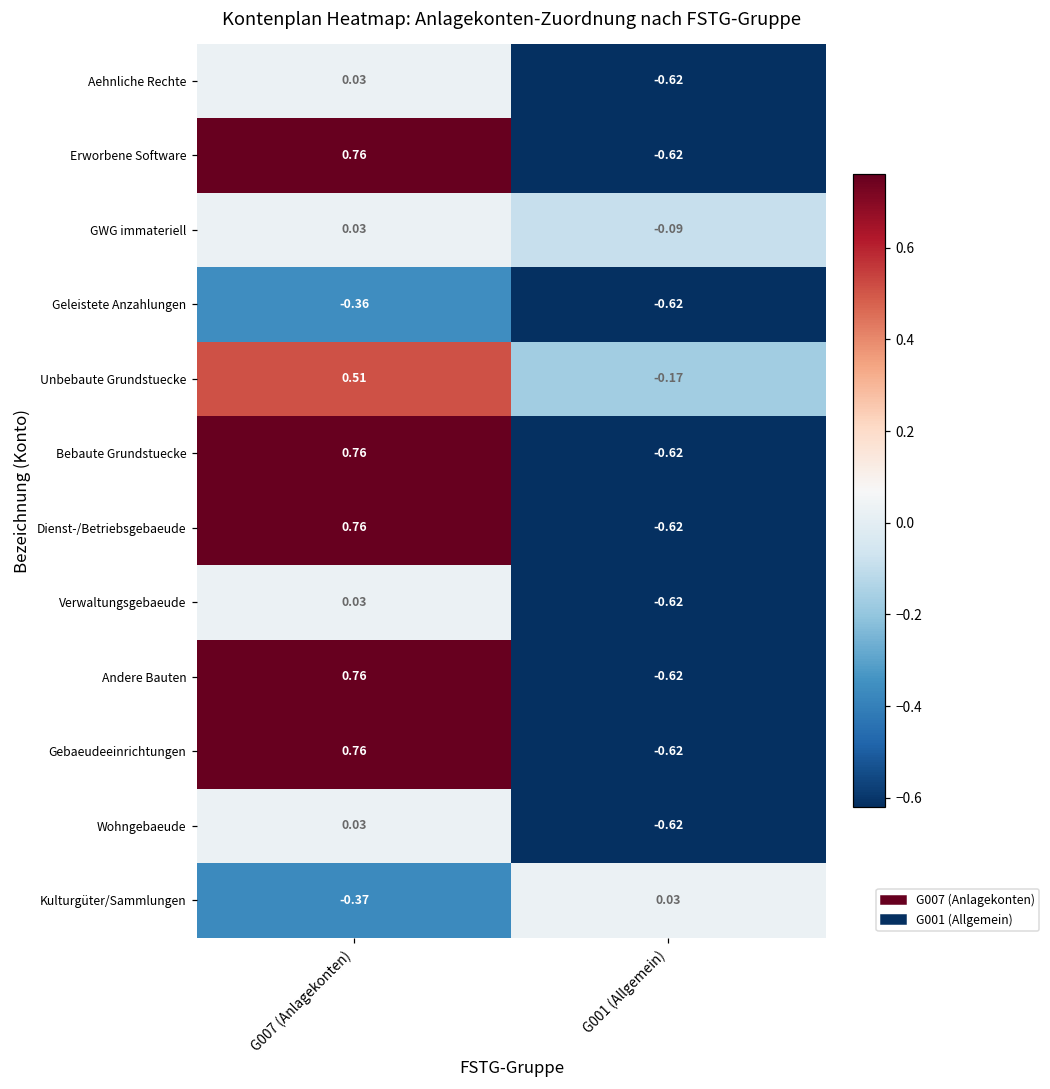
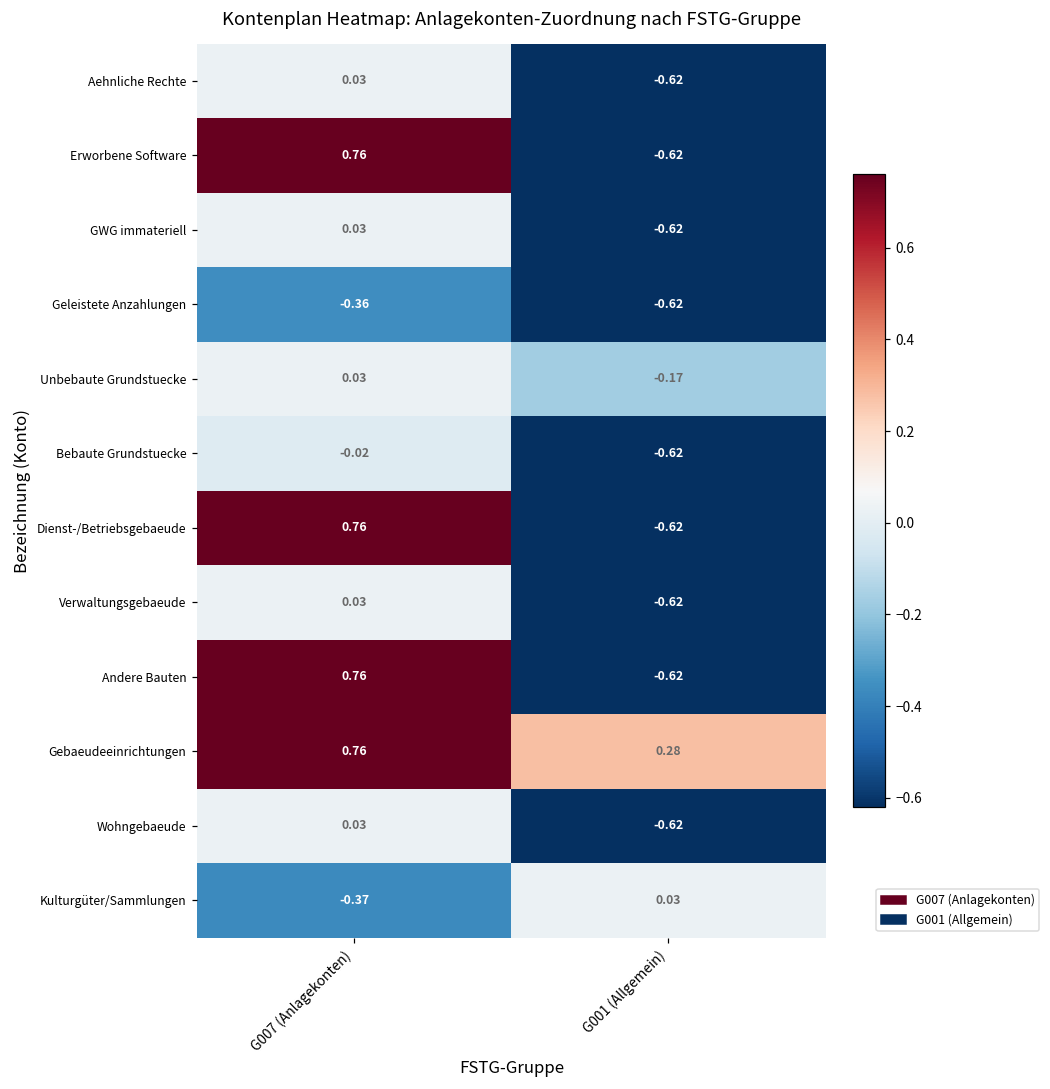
GWG immateriell, G001 (Allgemein): -0.09 -> -0.62
Unbebaute Grundstuecke, G007 (Anlagekonten): 0.51 -> 0.03
Bebaute Grundstuecke, G007 (Anlagekonten): 0.76 -> -0.02
Gebaeudeeinrichtungen, G001 (Allgemein): -0.62 -> 0.28
